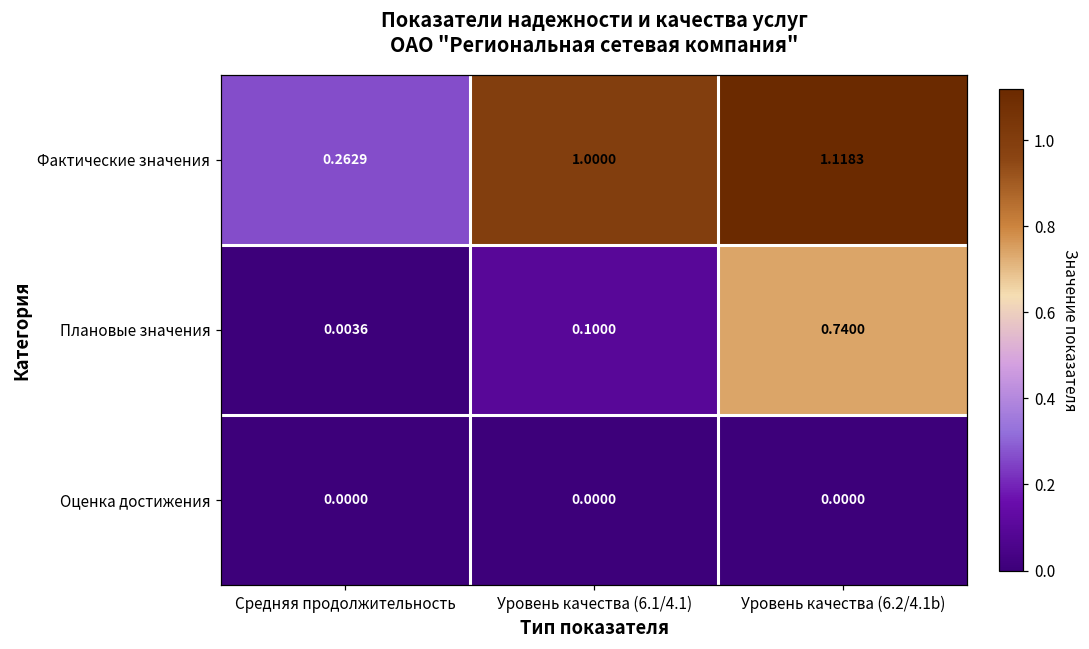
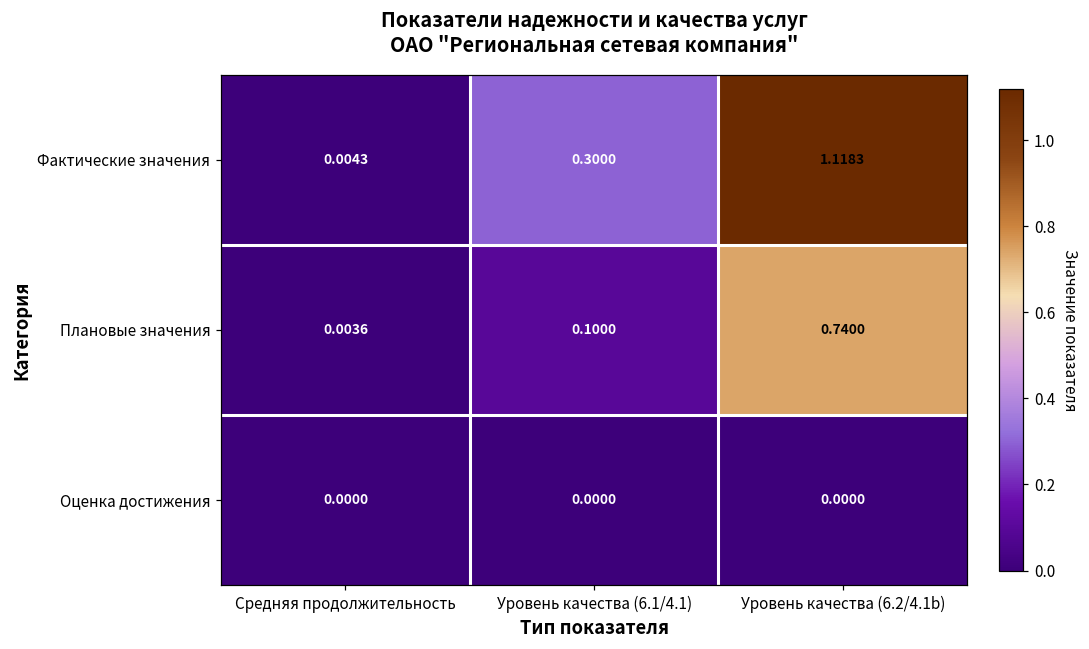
Фактические значения, Средняя продолжительность: 0.2629 -> 0.0043
Фактические значения, Уровень качества (6.1/4.1): 1.0000 -> 0.3000
